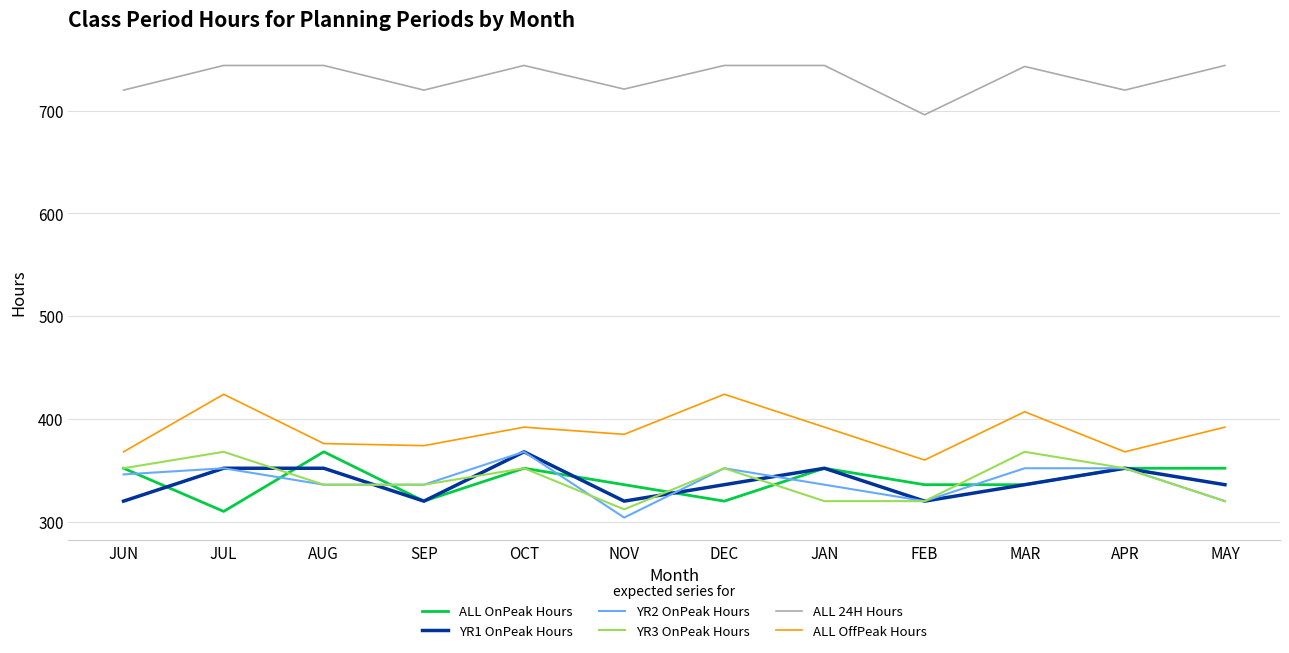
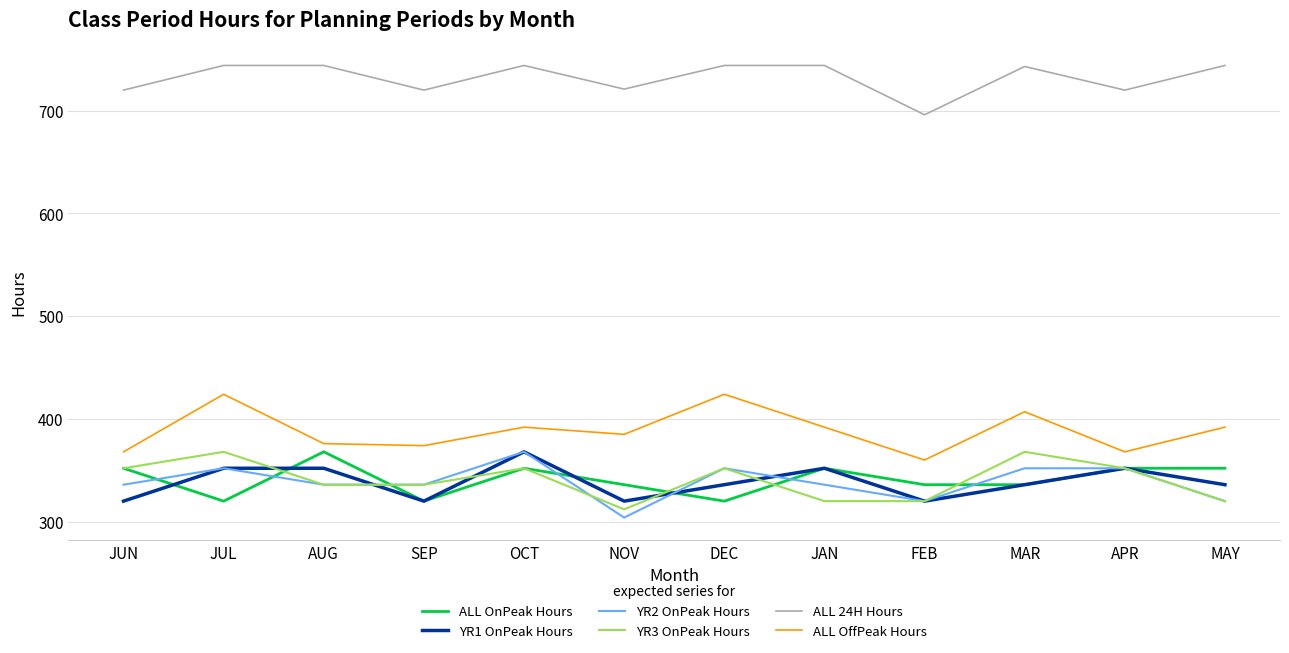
YR2 OnPeak Hours, JUN: 346 -> 336
ALL OnPeak Hours, JUL: 310 -> 320
